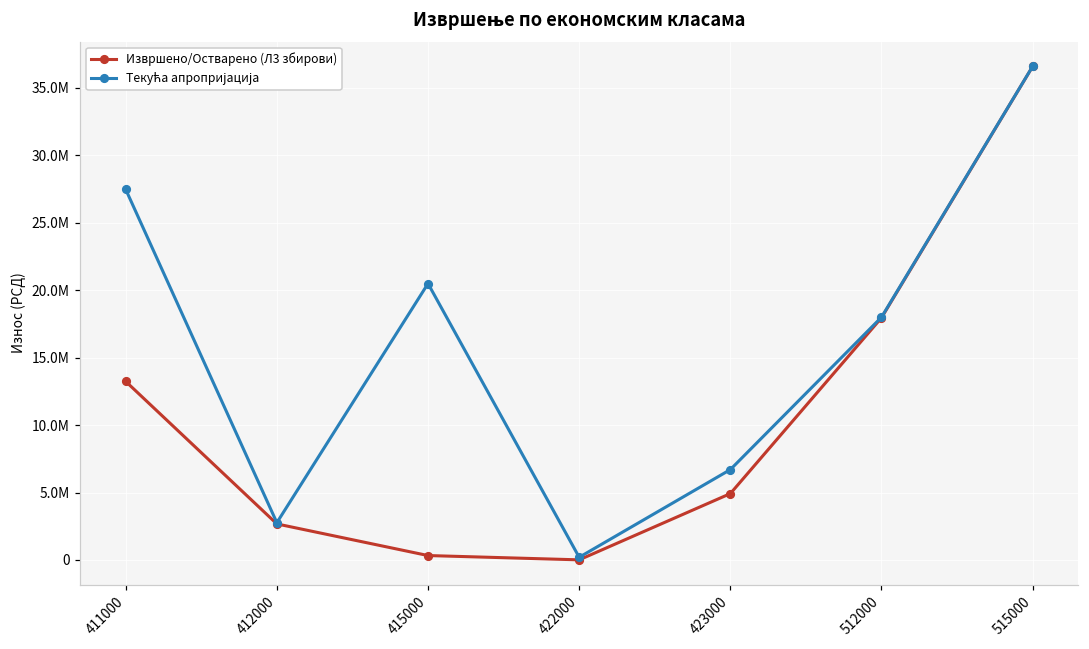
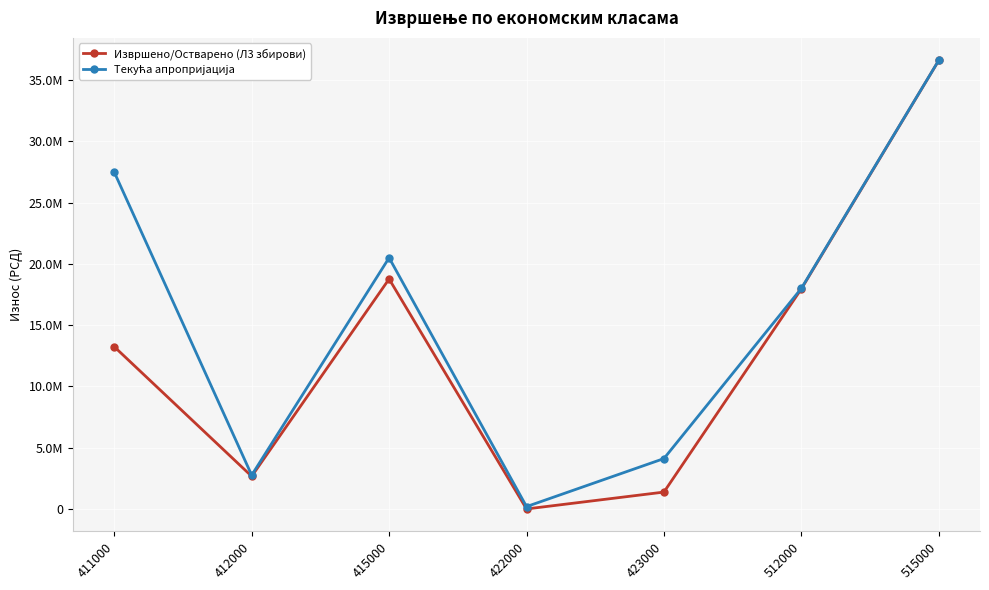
Извршено/Остварено (Л3 збирови), 415000: 300000 -> 18800000
Извршено/Остварено (Л3 збирови), 423000: 4900000 -> 1400000
Текућа апропријација, 423000: 6700000 -> 4100000
